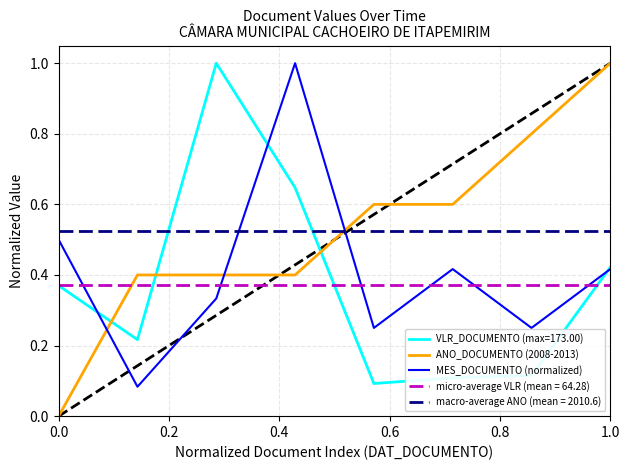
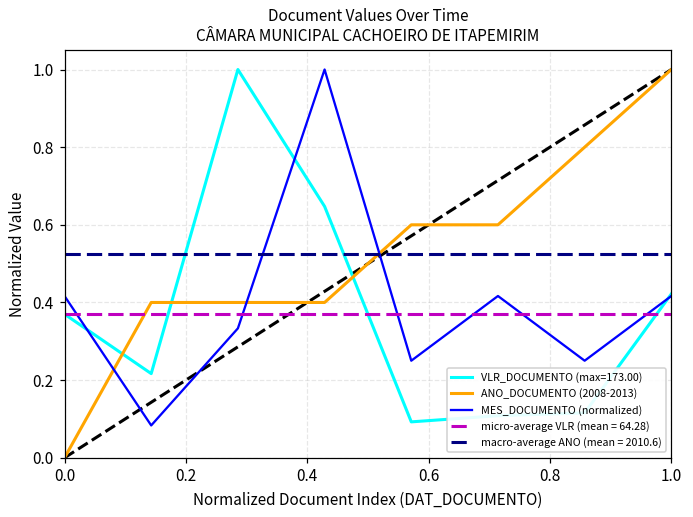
MES_DOCUMENTO (normalized), 0.0: 0.50 -> 0.42
